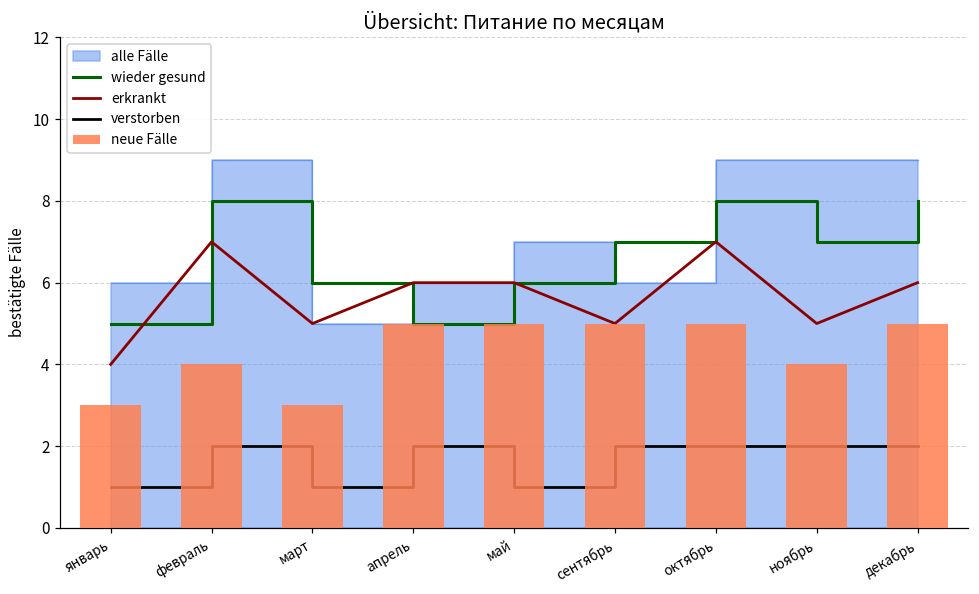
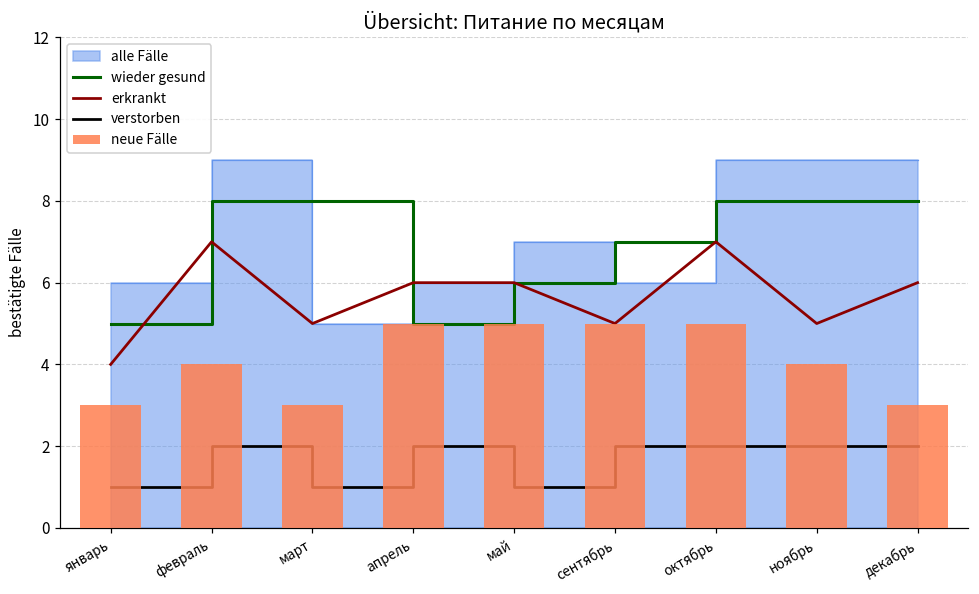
wieder gesund, март: 6 -> 8
wieder gesund, ноябрь: 7 -> 8
neue Fälle, декабрь: 5 -> 3
